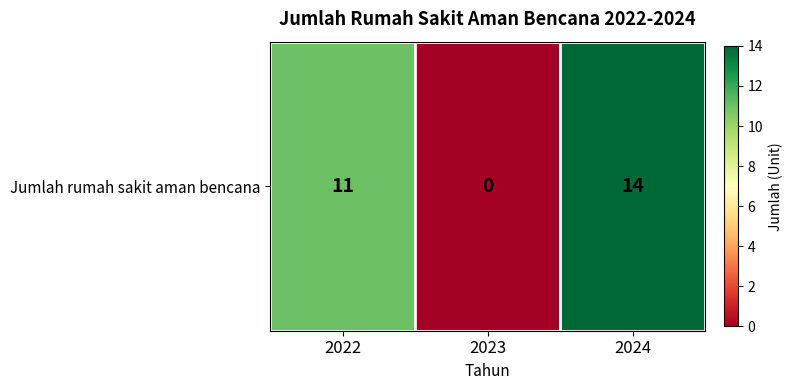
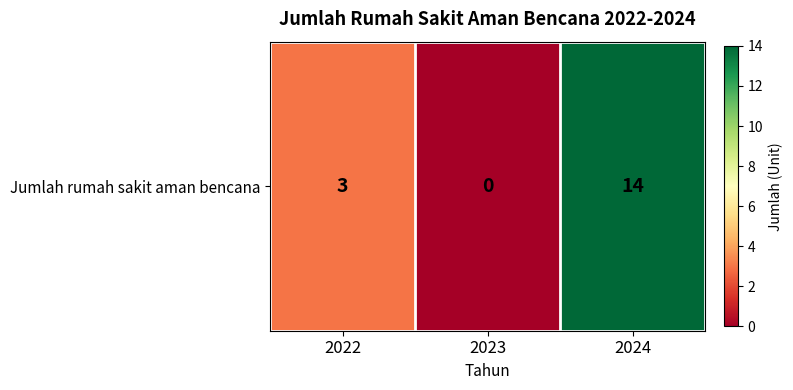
Jumlah rumah sakit aman bencana, 2022: 11 -> 3
